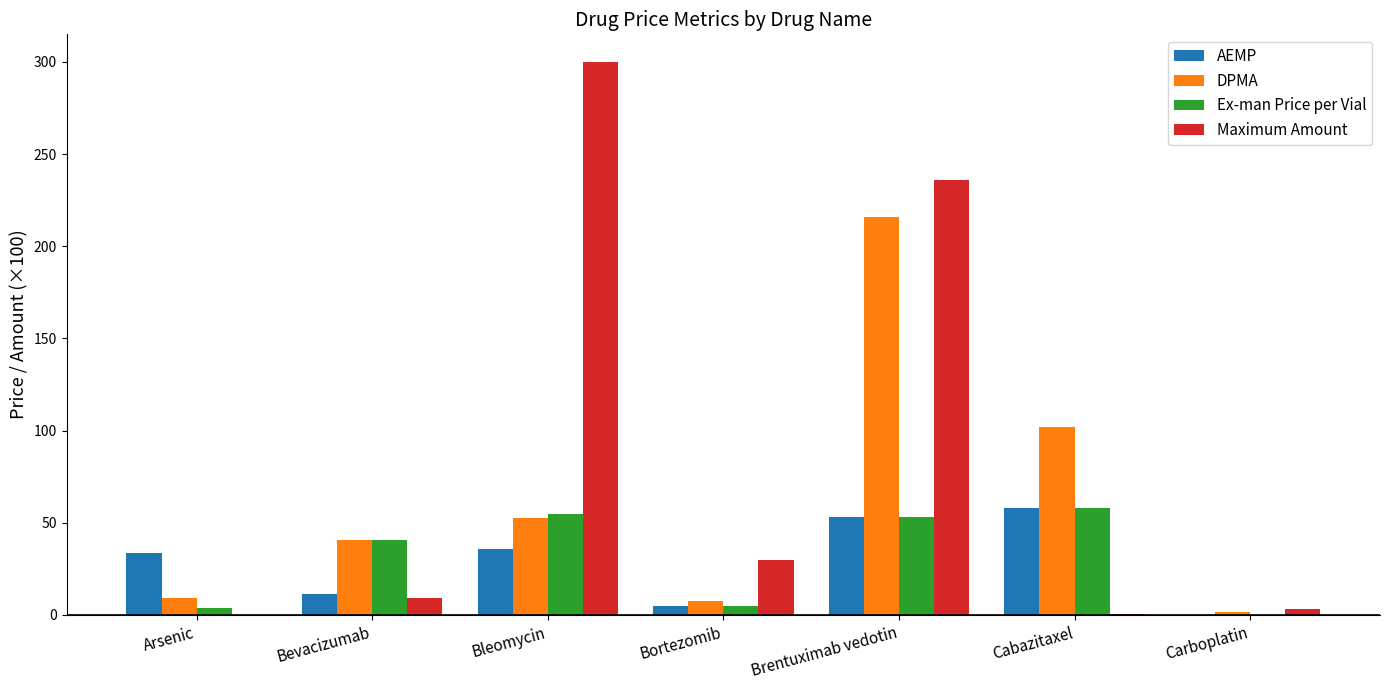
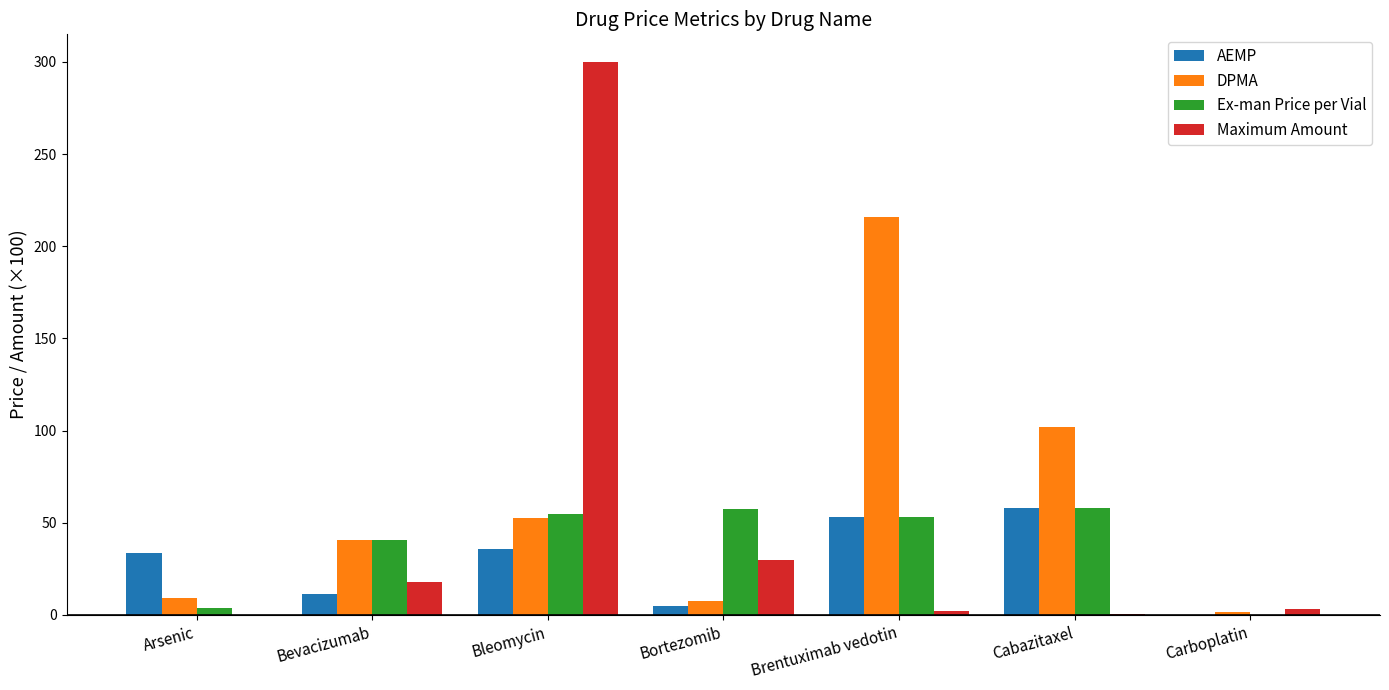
Maximum Amount, Bevacizumab: 9 -> 18
Ex-man Price per Vial, Bortezomib: 5 -> 57
Maximum Amount, Brentuximab vedotin: 236 -> 2
